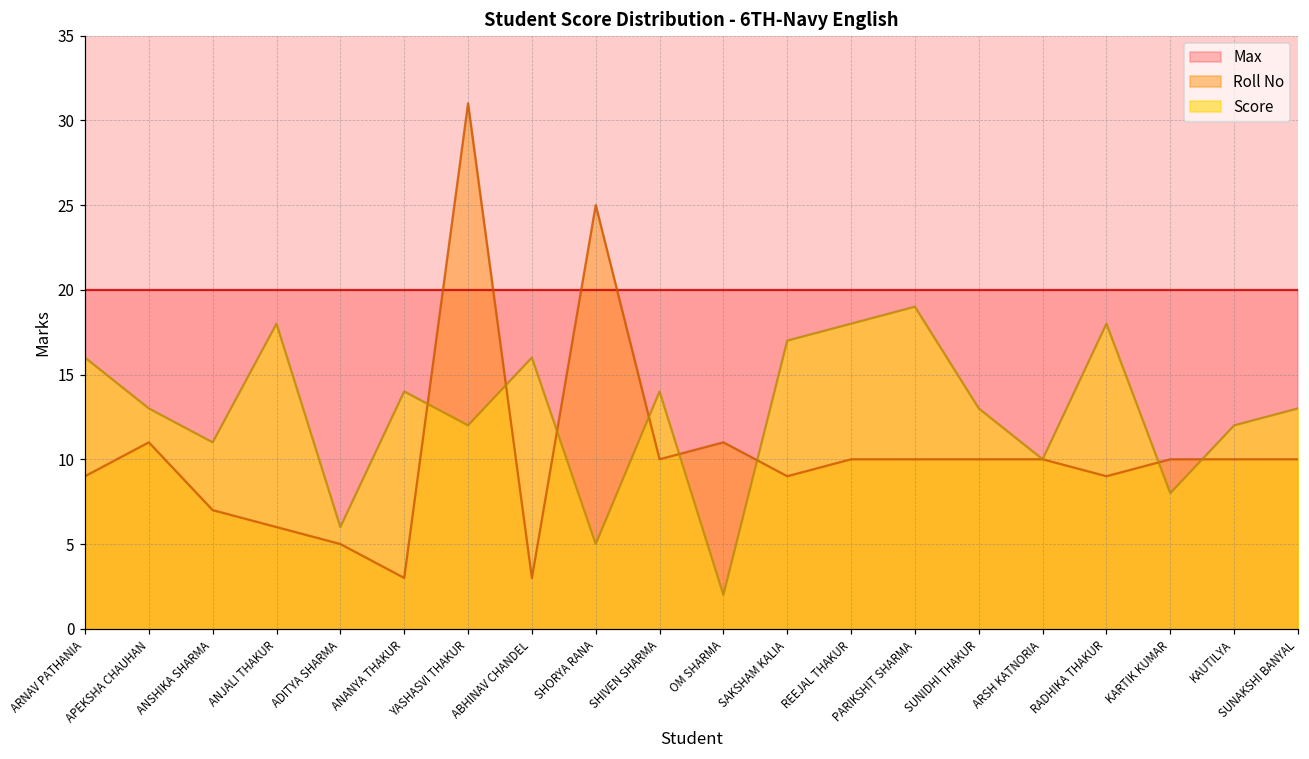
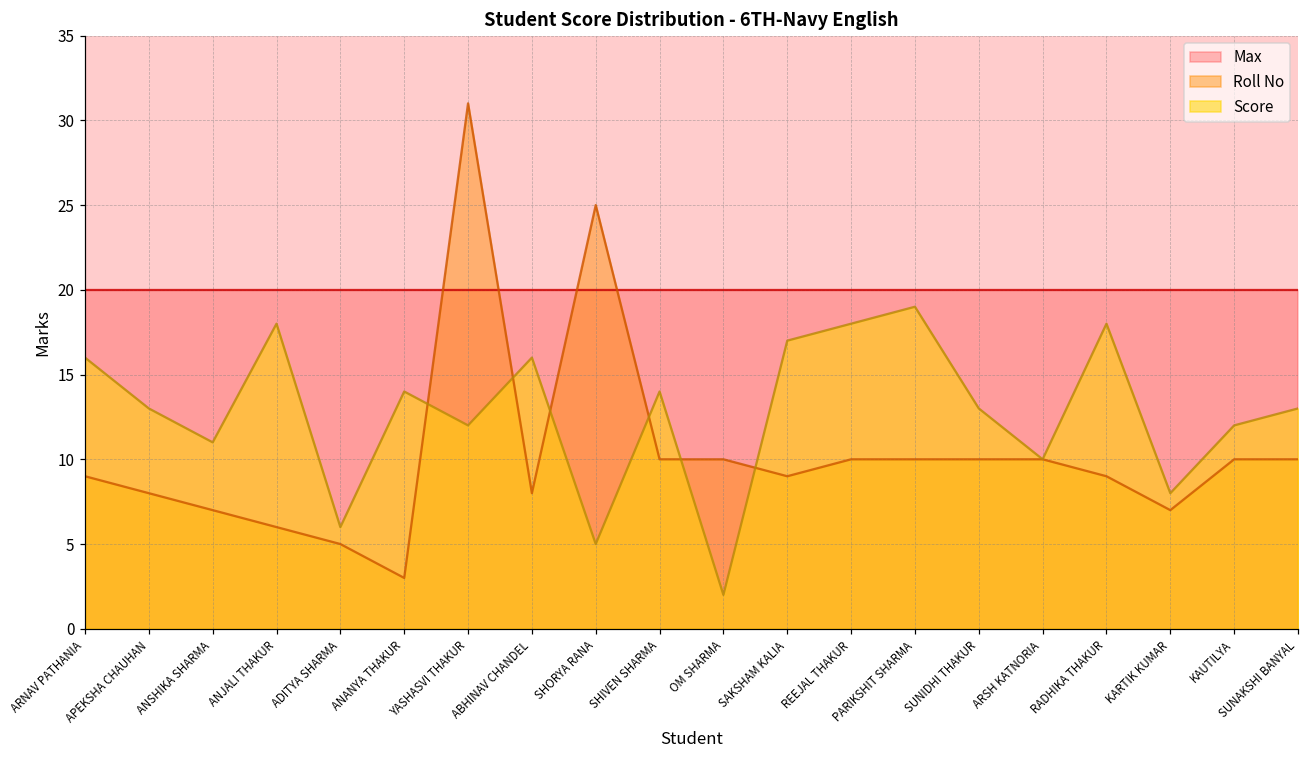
Roll No, APEKSHA CHAUHAN: 11 -> 8
Roll No, ABHINAV CHANDEL: 3 -> 8
Roll No, OM SHARMA: 11 -> 10
Roll No, KARTIK KUMAR: 10 -> 7
